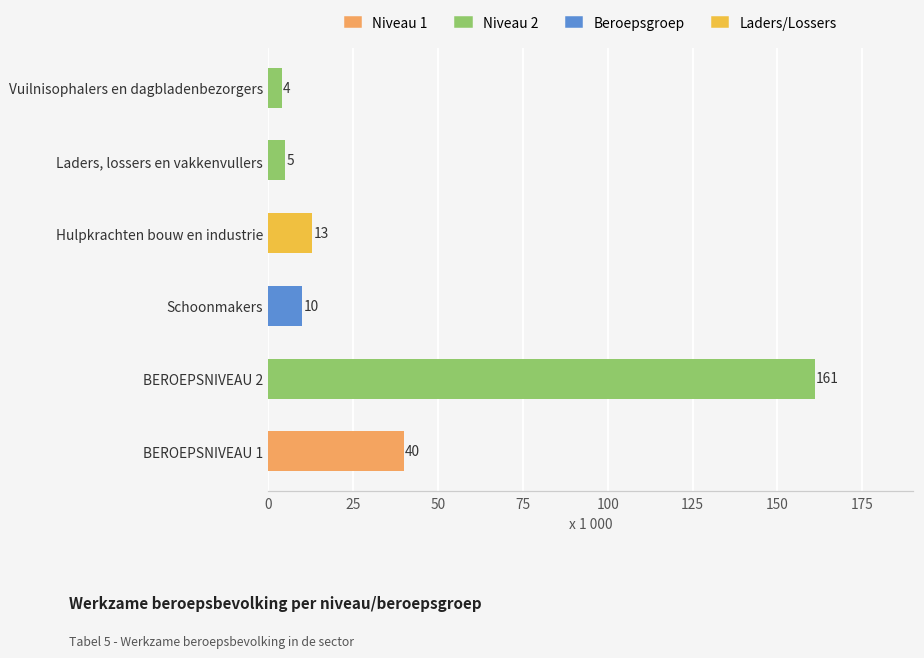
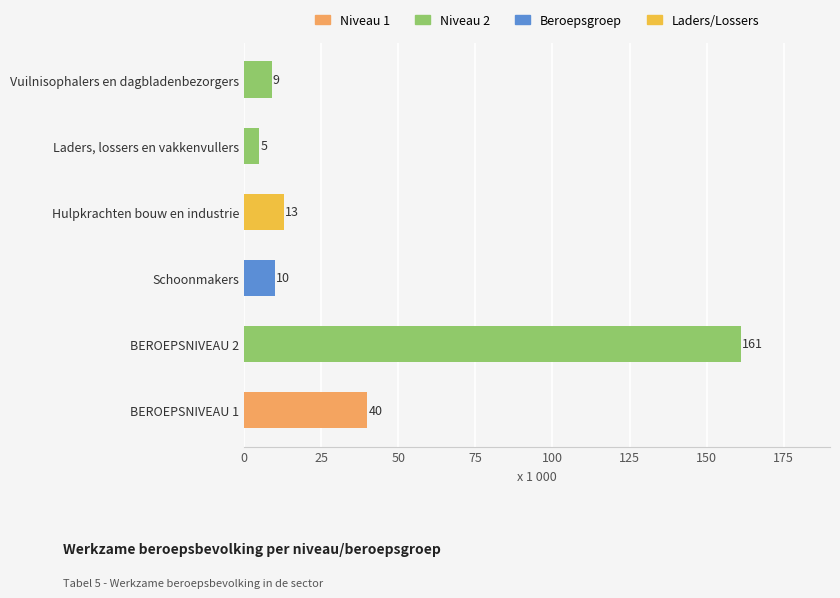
Vuilnisophalers en dagbladenbezorgers: 4 -> 9
